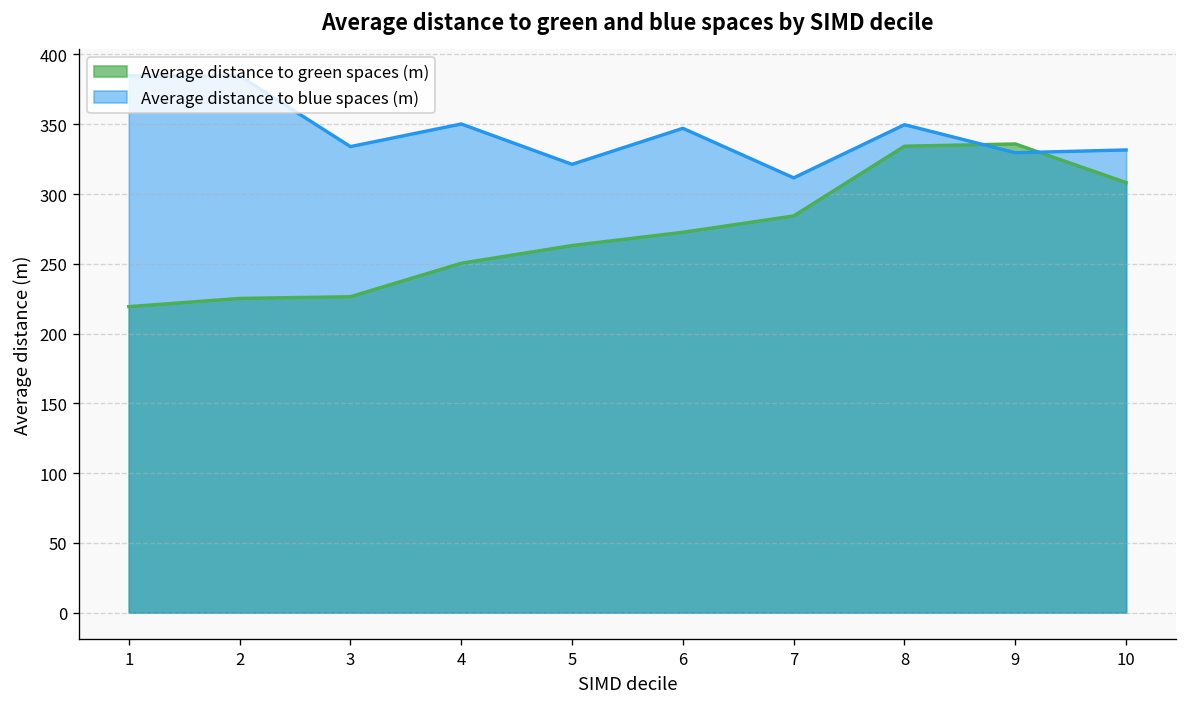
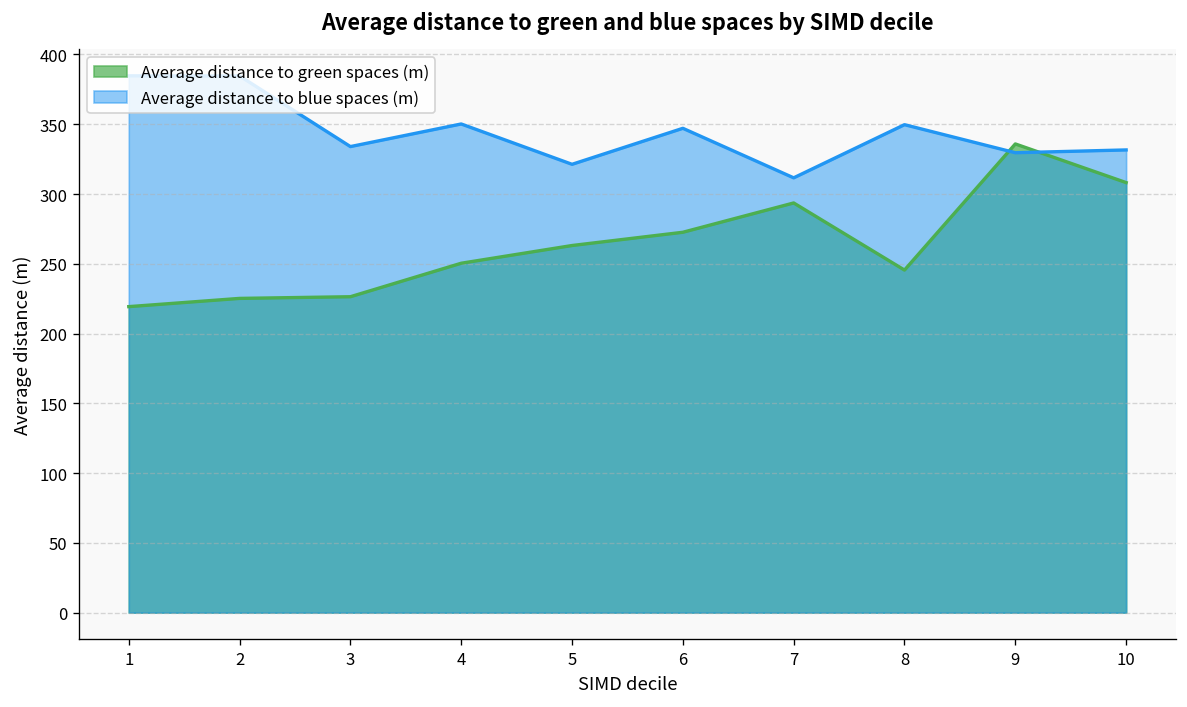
Average distance to green spaces (m), 7: 284 -> 294
Average distance to green spaces (m), 8: 334 -> 246
